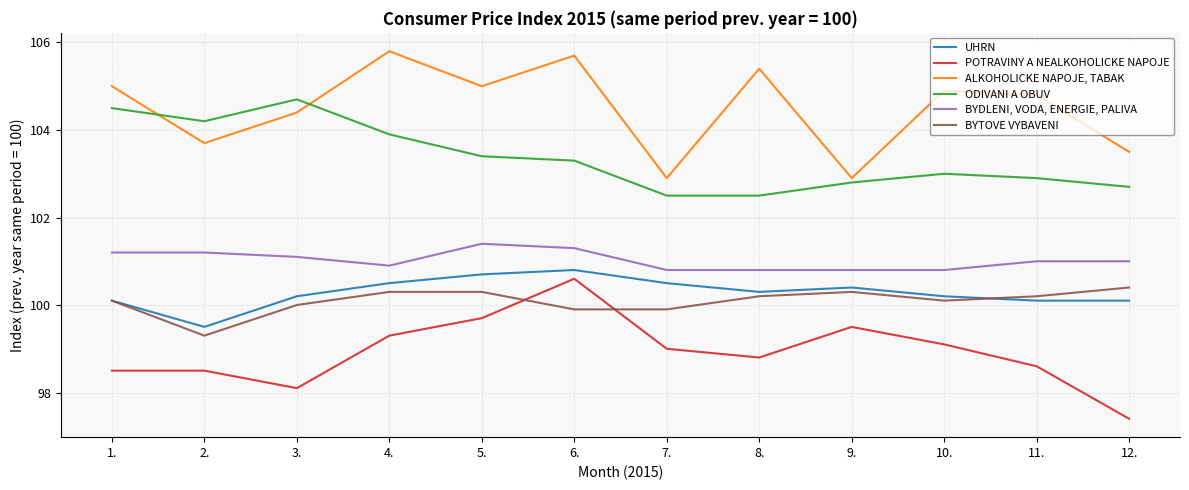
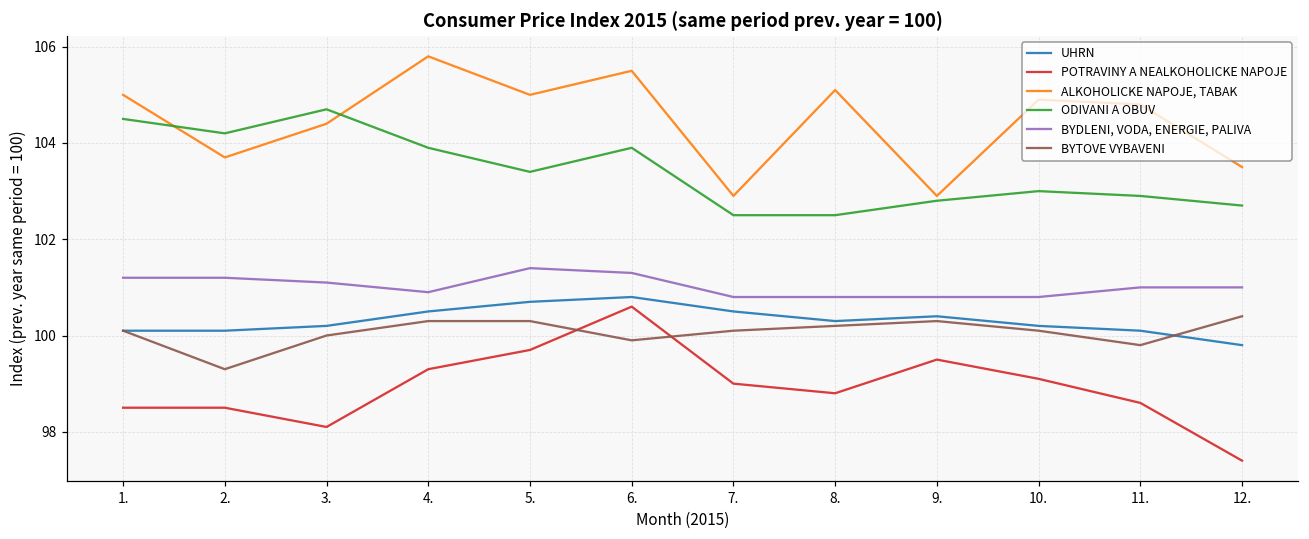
UHRN, 2.: 99.5 -> 100.1
ALKOHOLICKE NAPOJE, TABAK, 6.: 105.7 -> 105.5
ODIVANI A OBUV, 6.: 103.3 -> 103.9
BYTOVE VYBAVENI, 7.: 99.9 -> 100.1
ALKOHOLICKE NAPOJE, TABAK, 8.: 105.4 -> 105.1
BYTOVE VYBAVENI, 11.: 100.2 -> 99.8
UHRN, 12.: 100.1 -> 99.8
